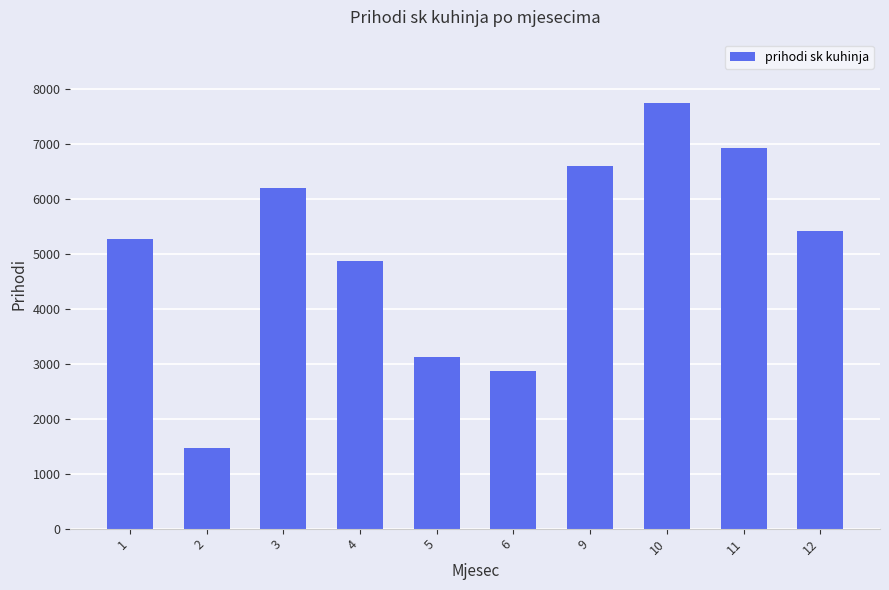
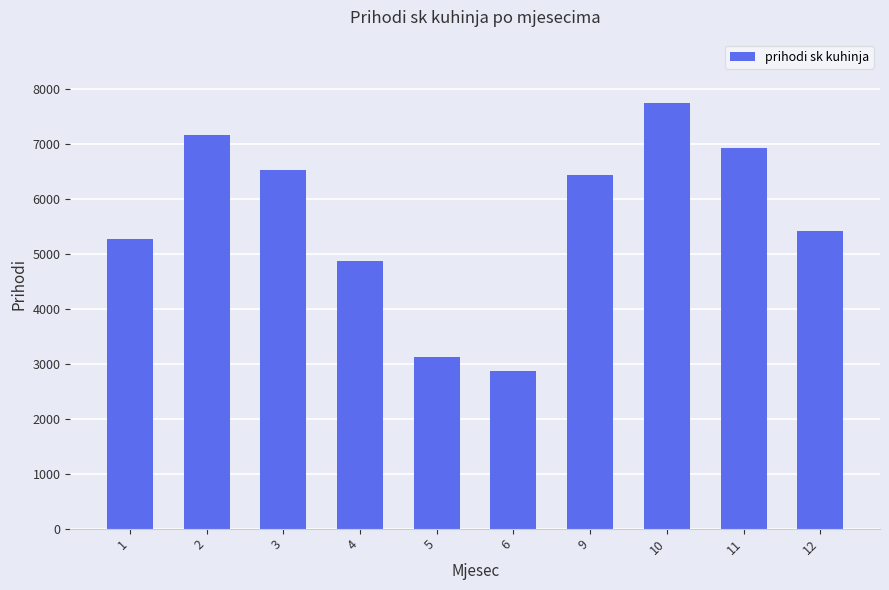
2: 1500 -> 7200
3: 6200 -> 6500
9: 6600 -> 6400
